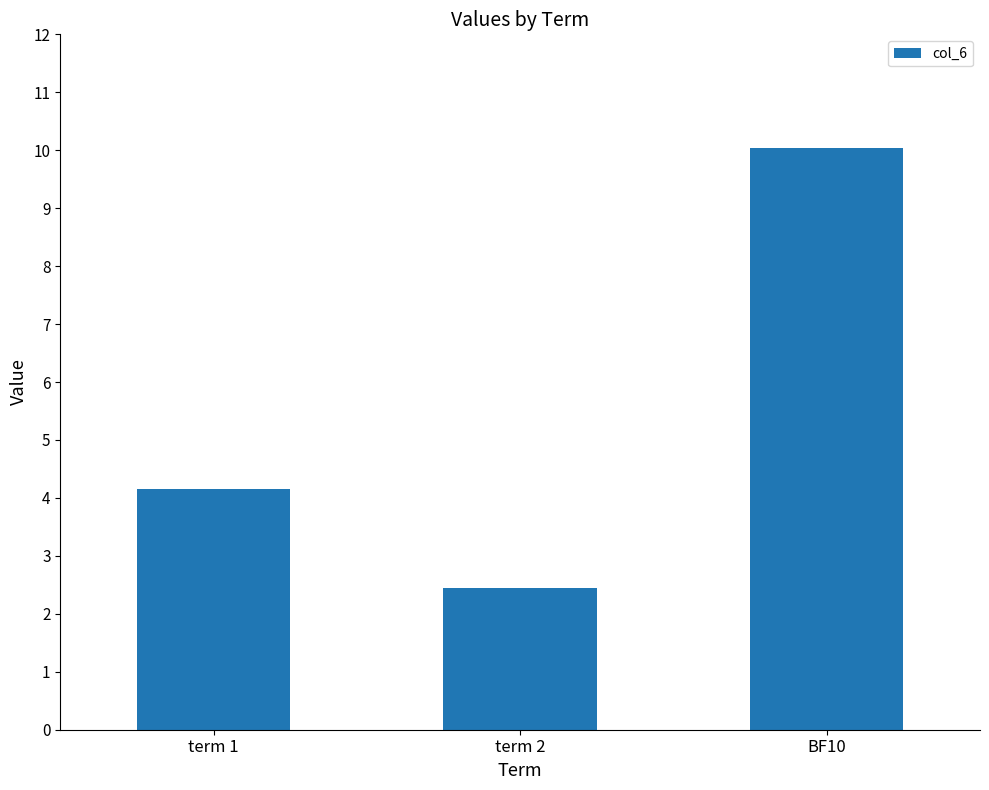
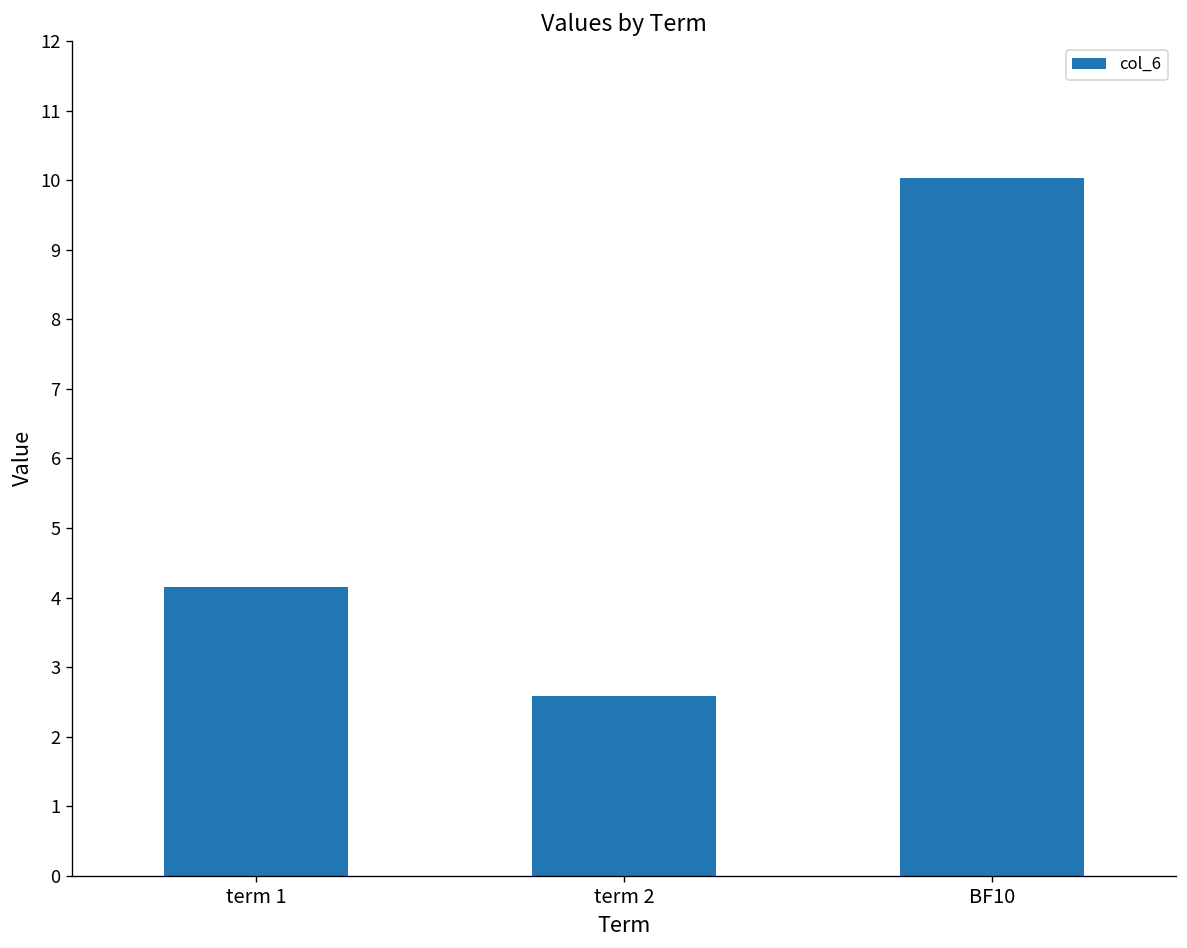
term 2: 2.4 -> 2.6
